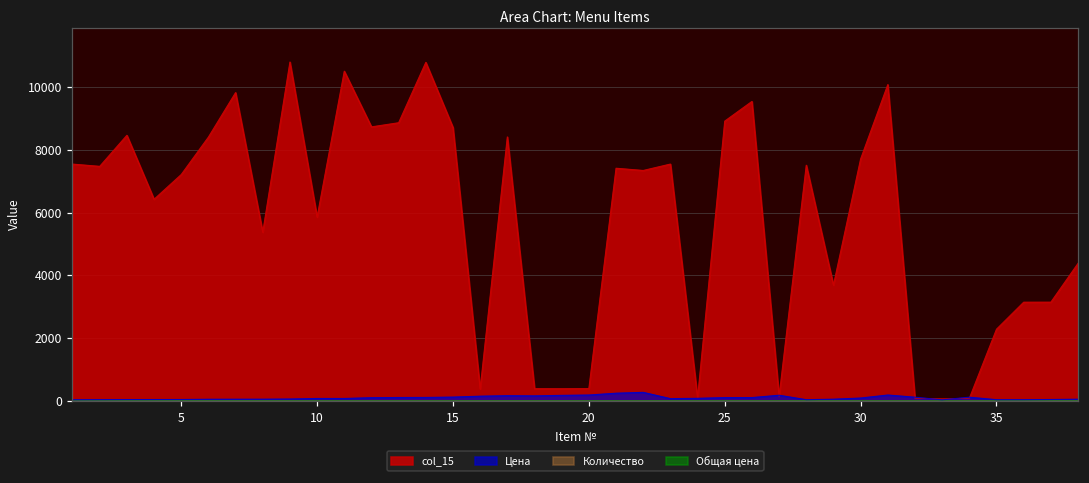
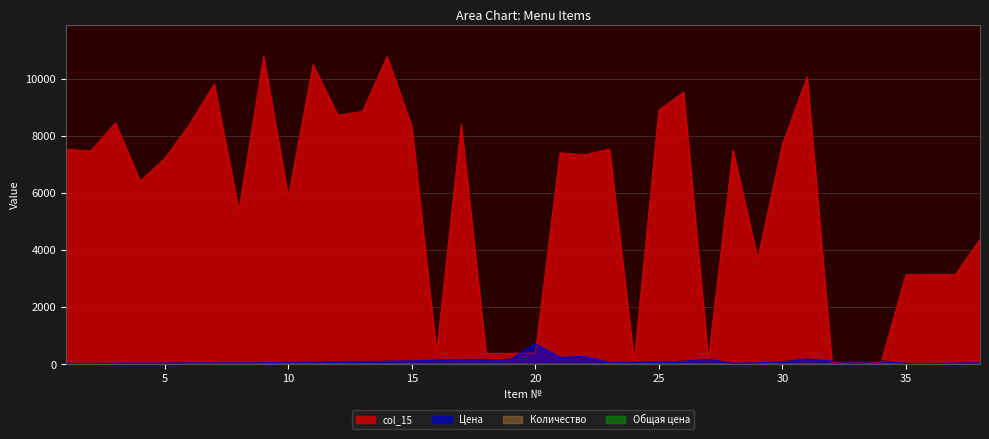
col_15, 15: 8700 -> 8300
Цена, 20: 200 -> 700
col_15, 35: 2300 -> 3100
